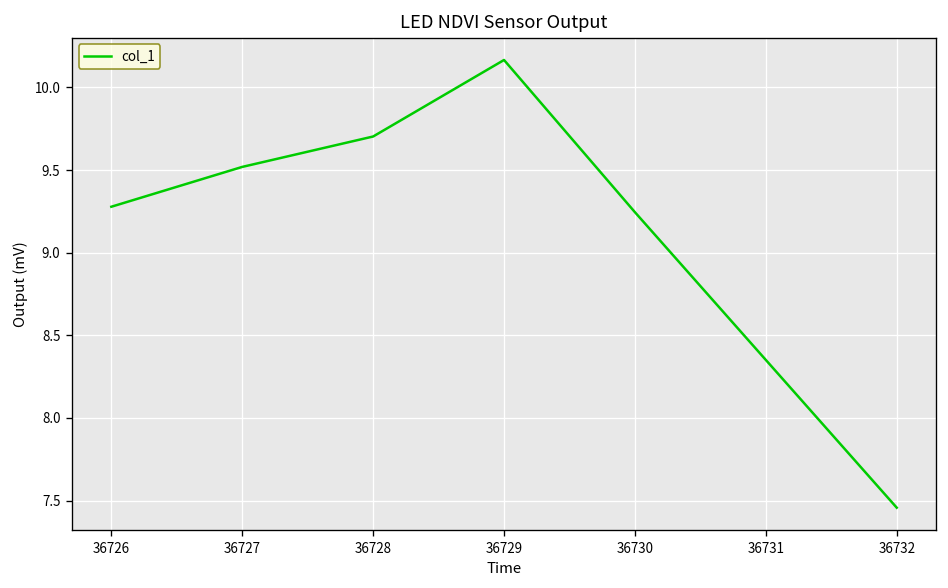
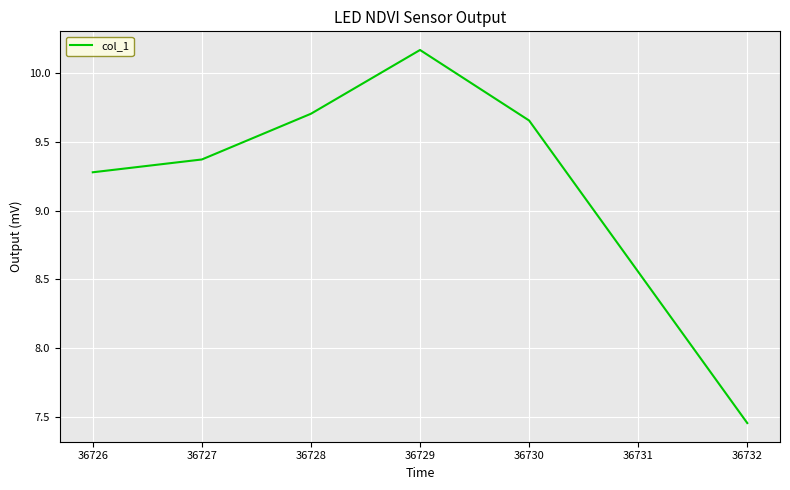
36727: 9.52 -> 9.37
36730: 9.25 -> 9.65
